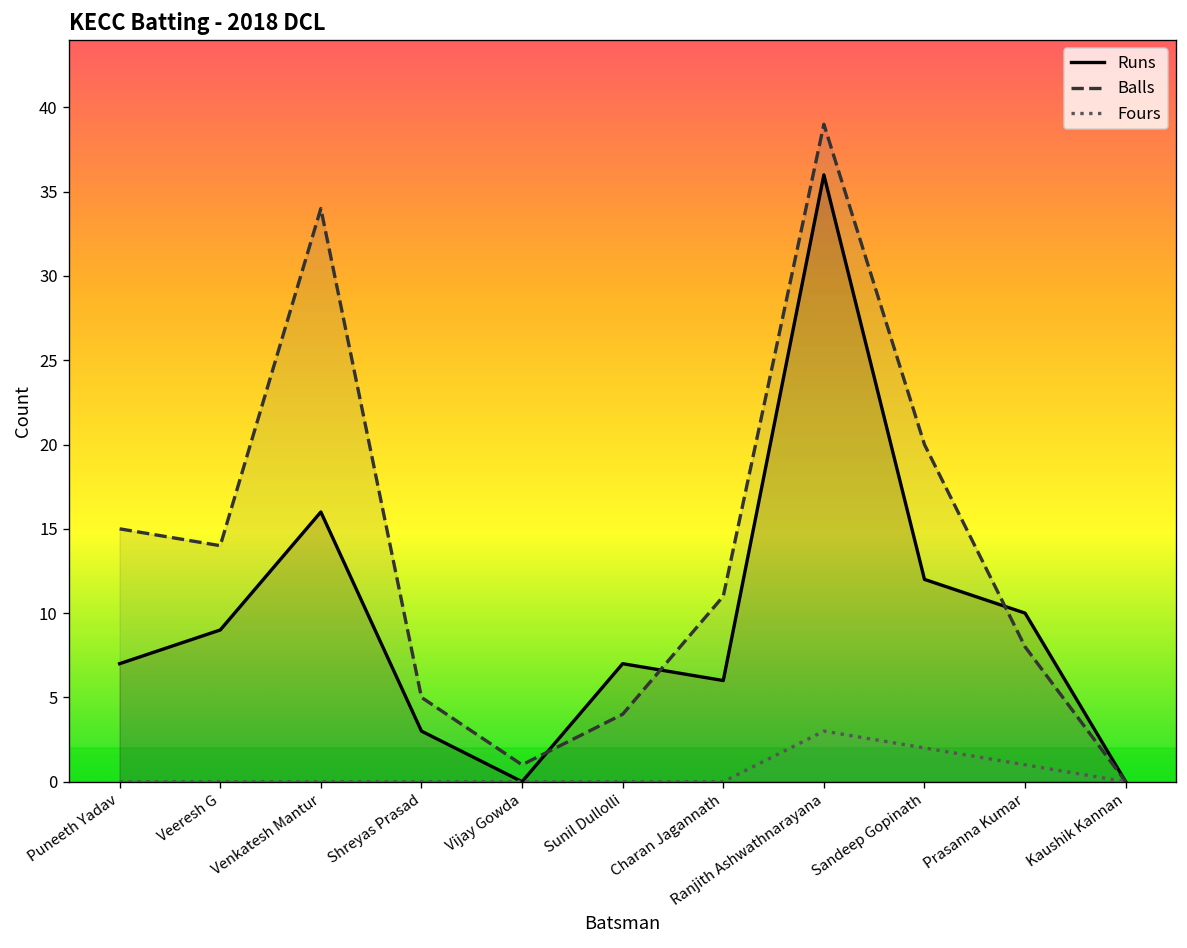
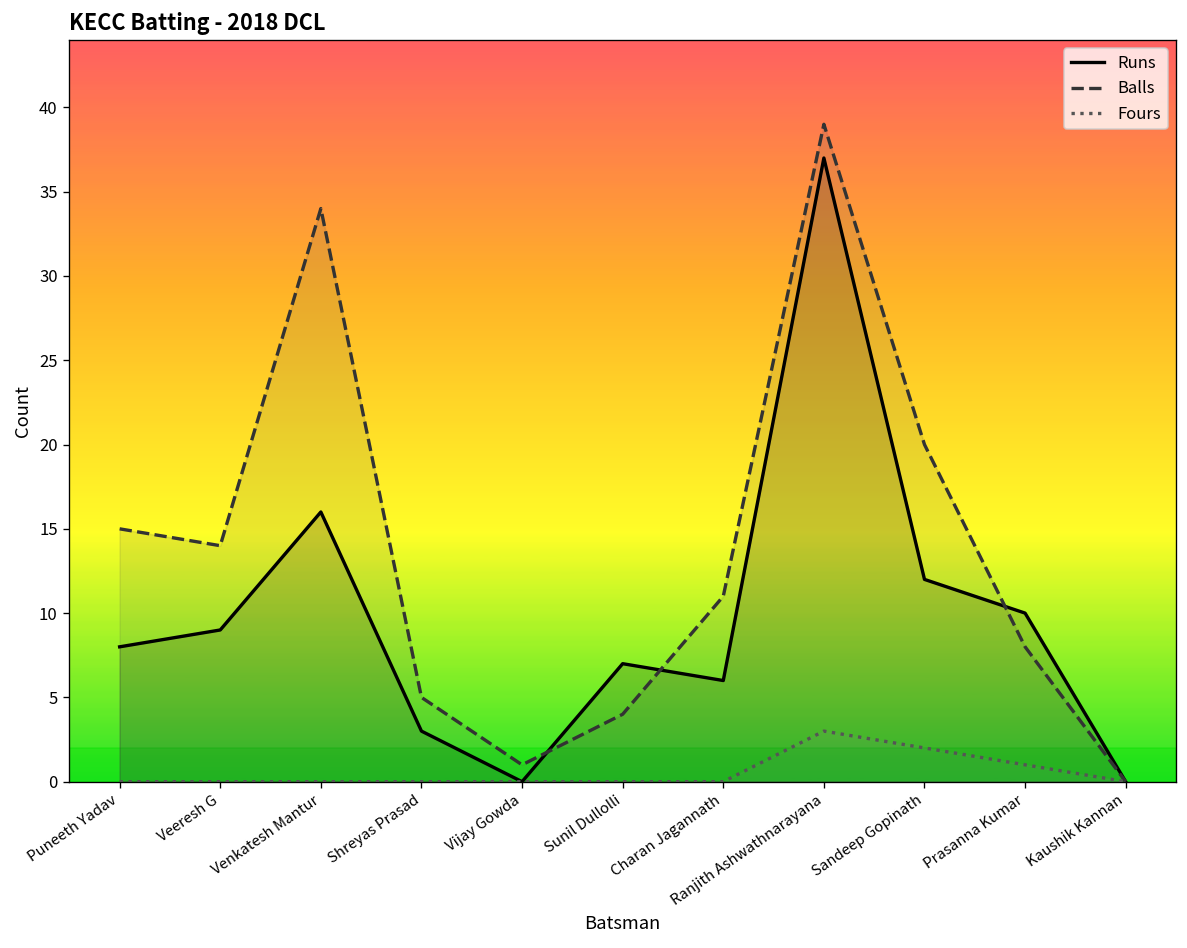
Runs, Puneeth Yadav: 7 -> 8
Runs, Ranjith Ashwathnarayana: 36 -> 37
